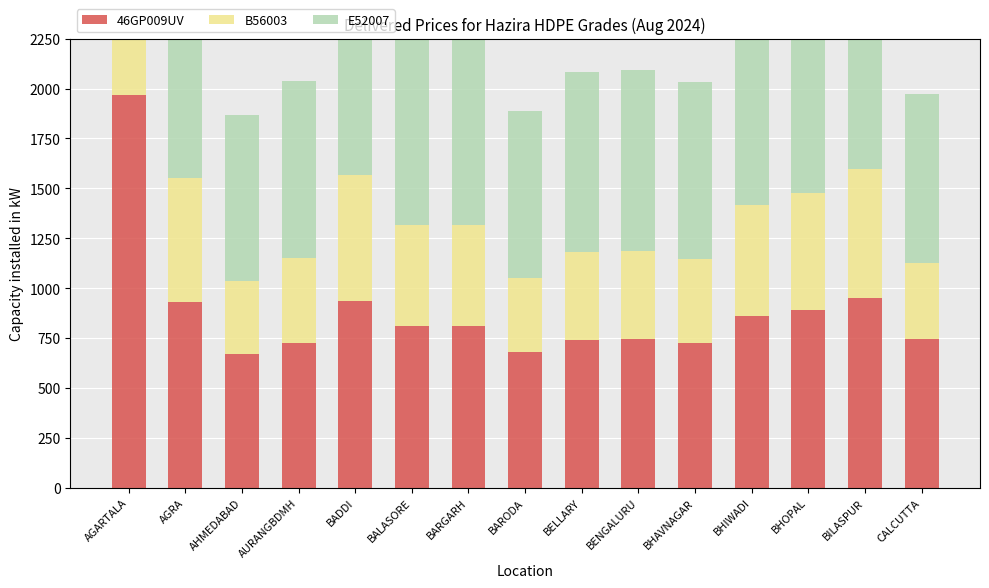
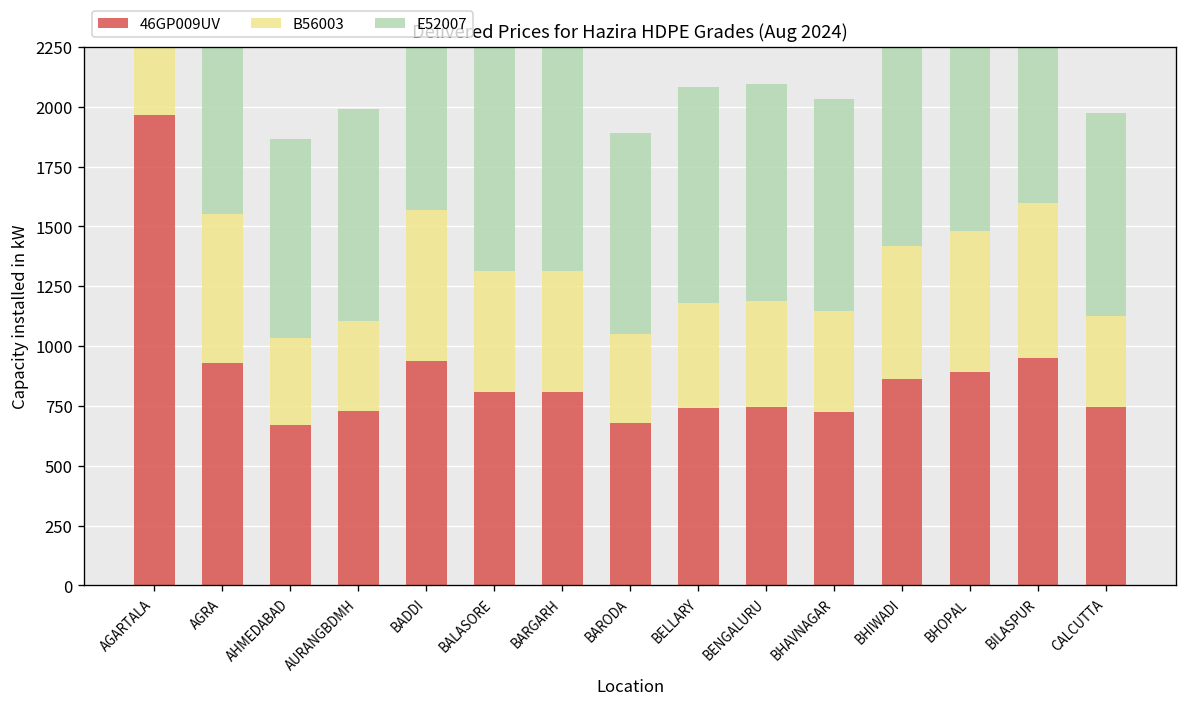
B56003, AURANGBDMH: 420 -> 380
